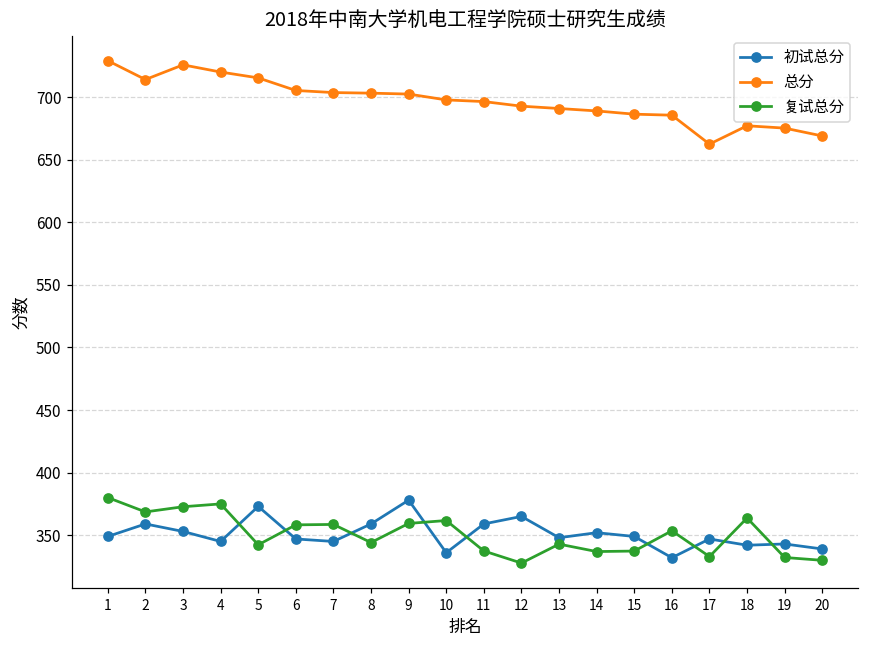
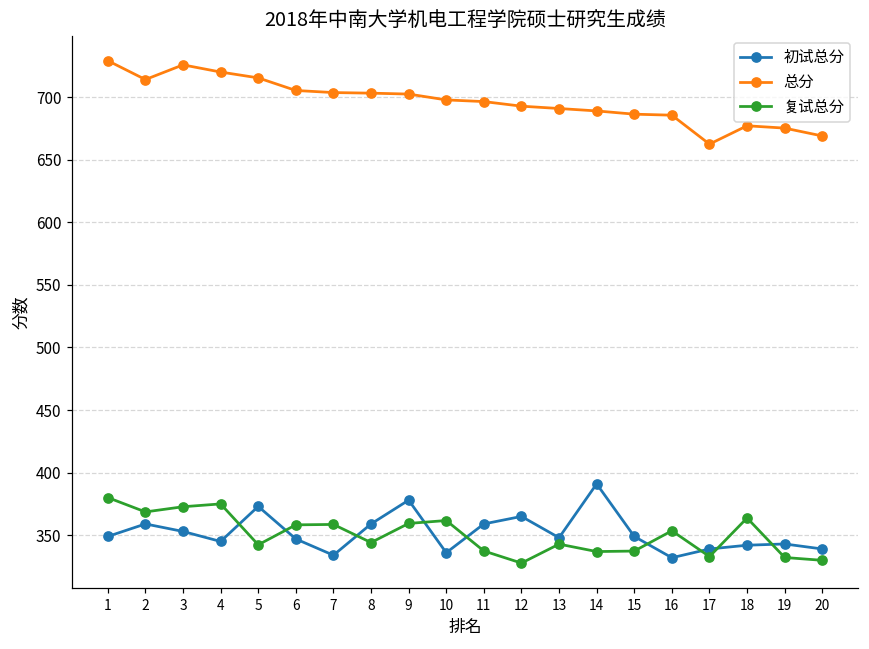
初试总分, 7: 345 -> 334
初试总分, 14: 352 -> 391
初试总分, 17: 347 -> 339
